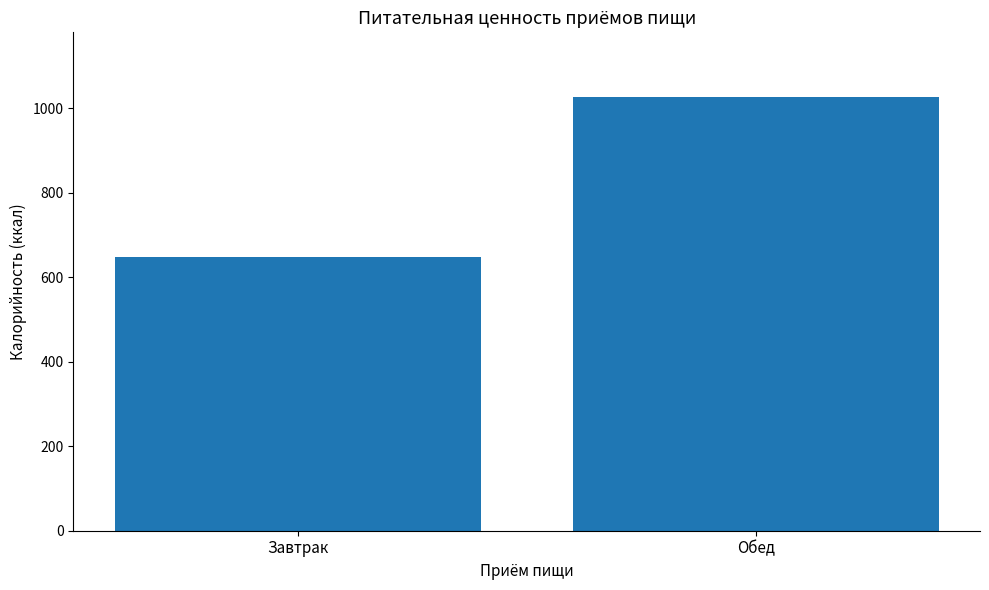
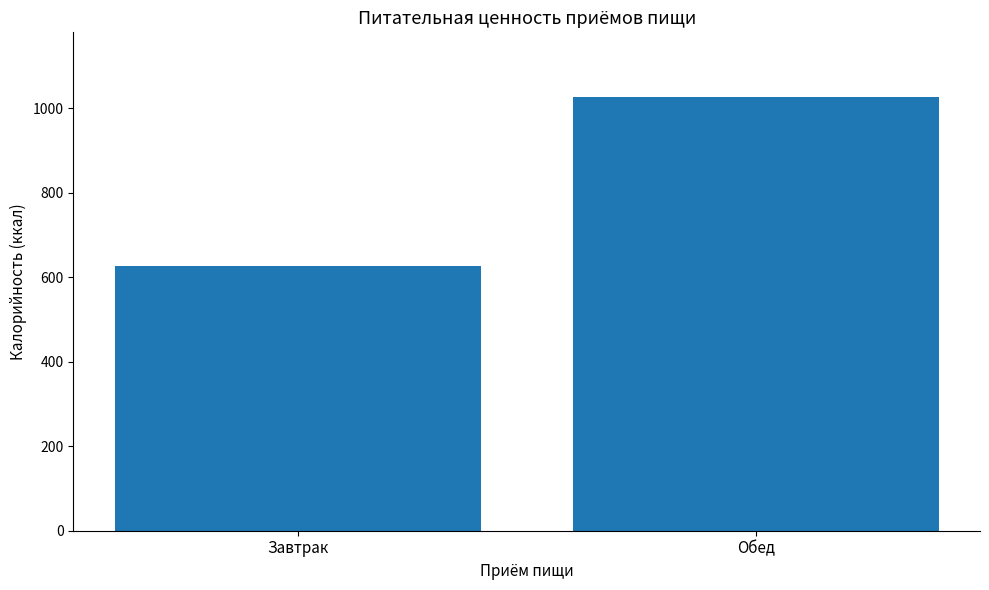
Завтрак: 650 -> 630
